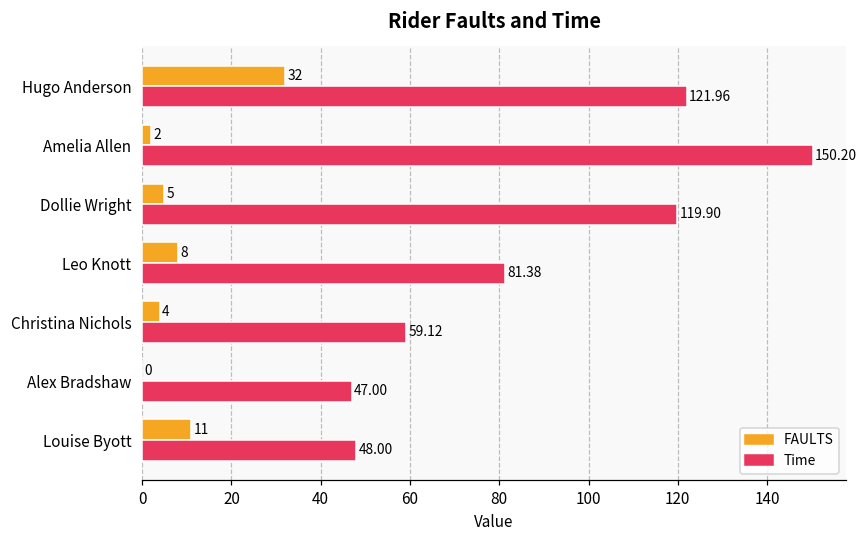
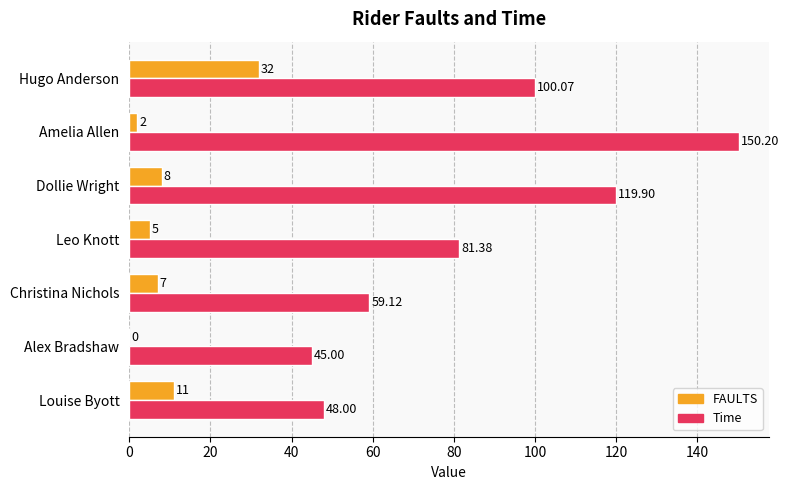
Time, Hugo Anderson: 121.96 -> 100.07
FAULTS, Dollie Wright: 5 -> 8
FAULTS, Leo Knott: 8 -> 5
FAULTS, Christina Nichols: 4 -> 7
Time, Alex Bradshaw: 47.00 -> 45.00
